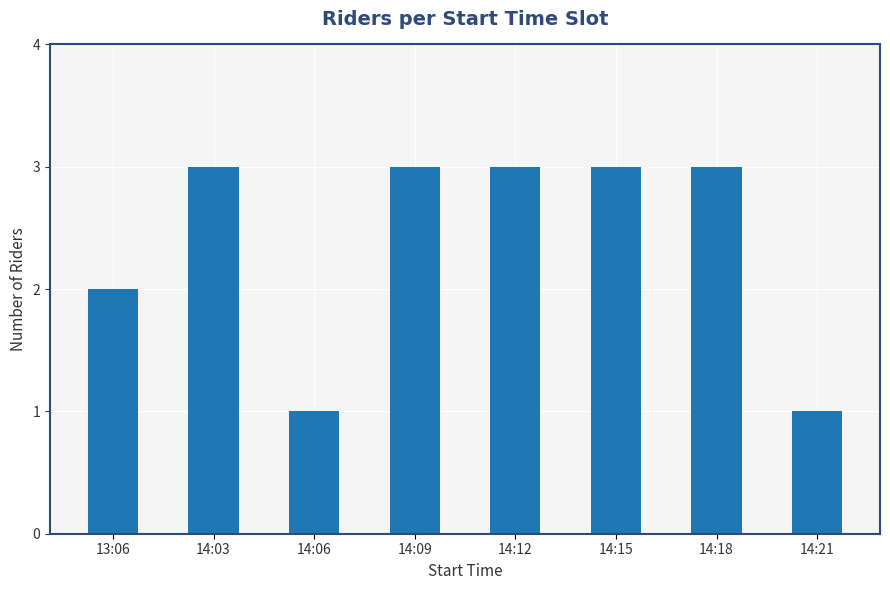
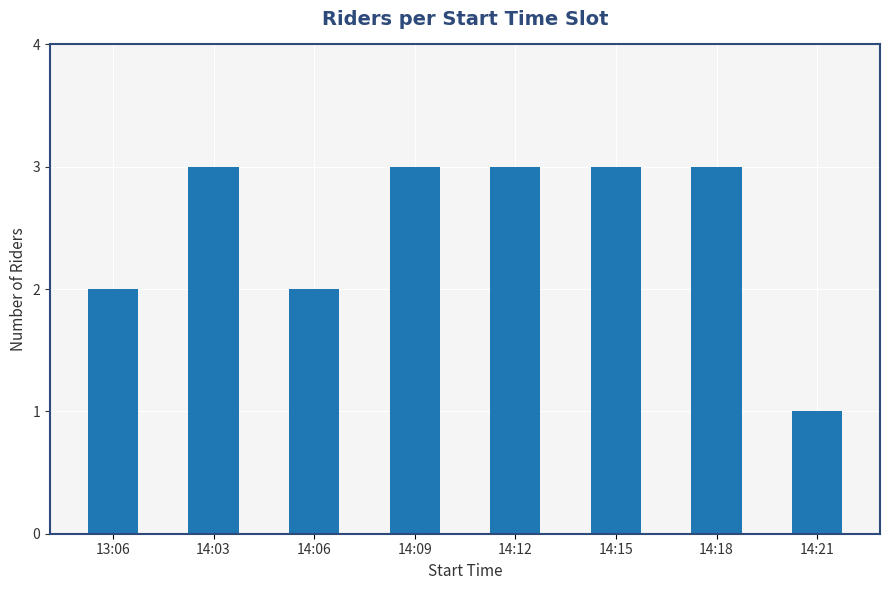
14:06: 1 -> 2
